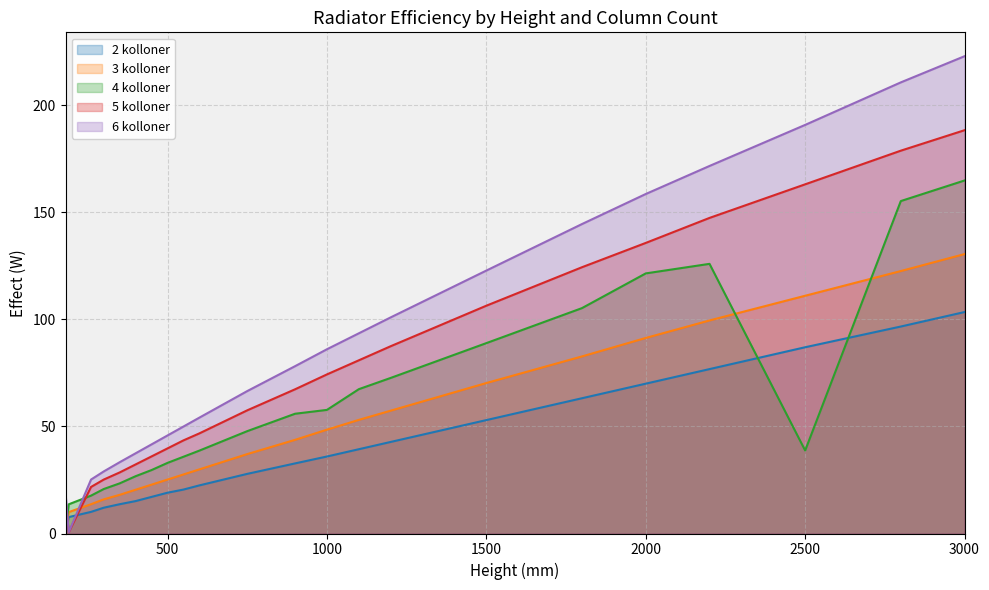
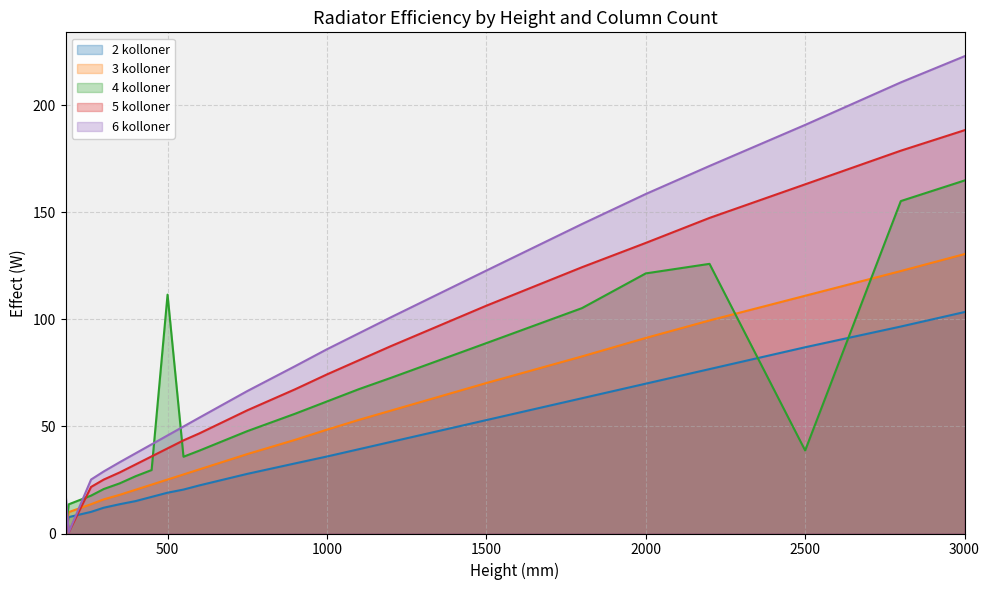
4 kolloner, 500: 33 -> 112
4 kolloner, 1000: 58 -> 62
